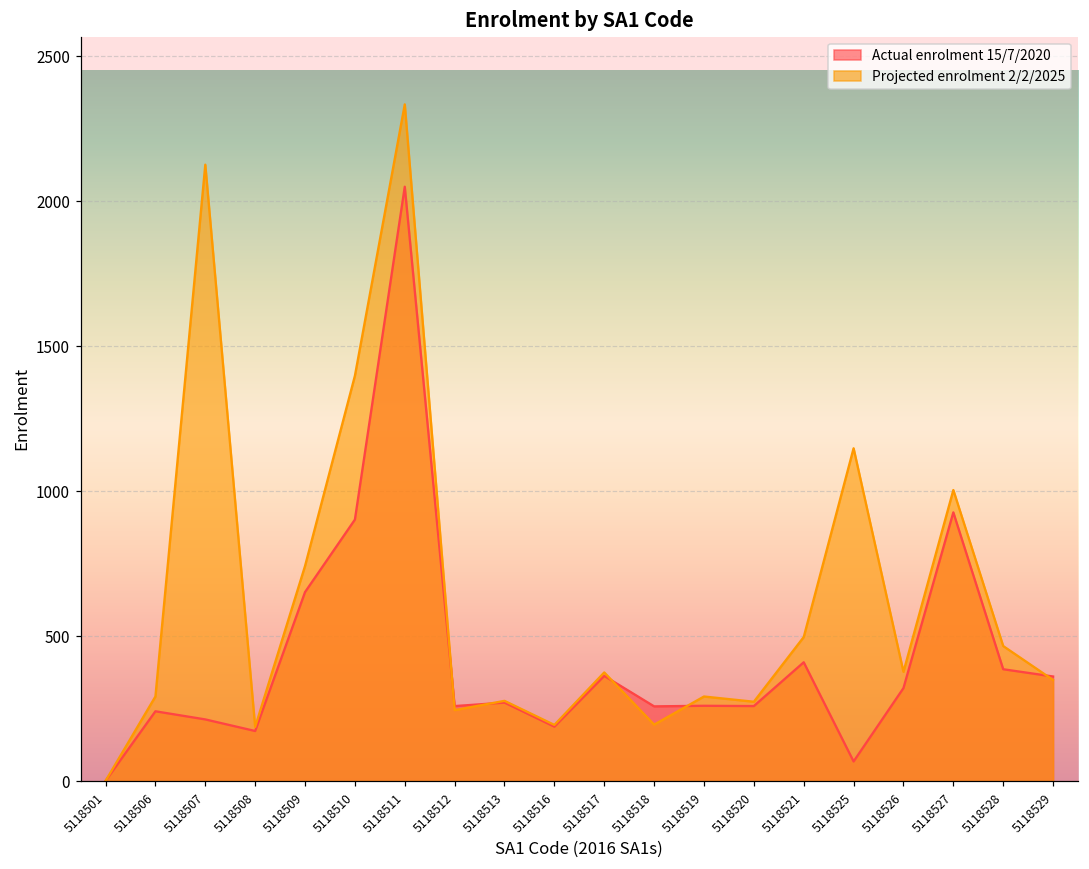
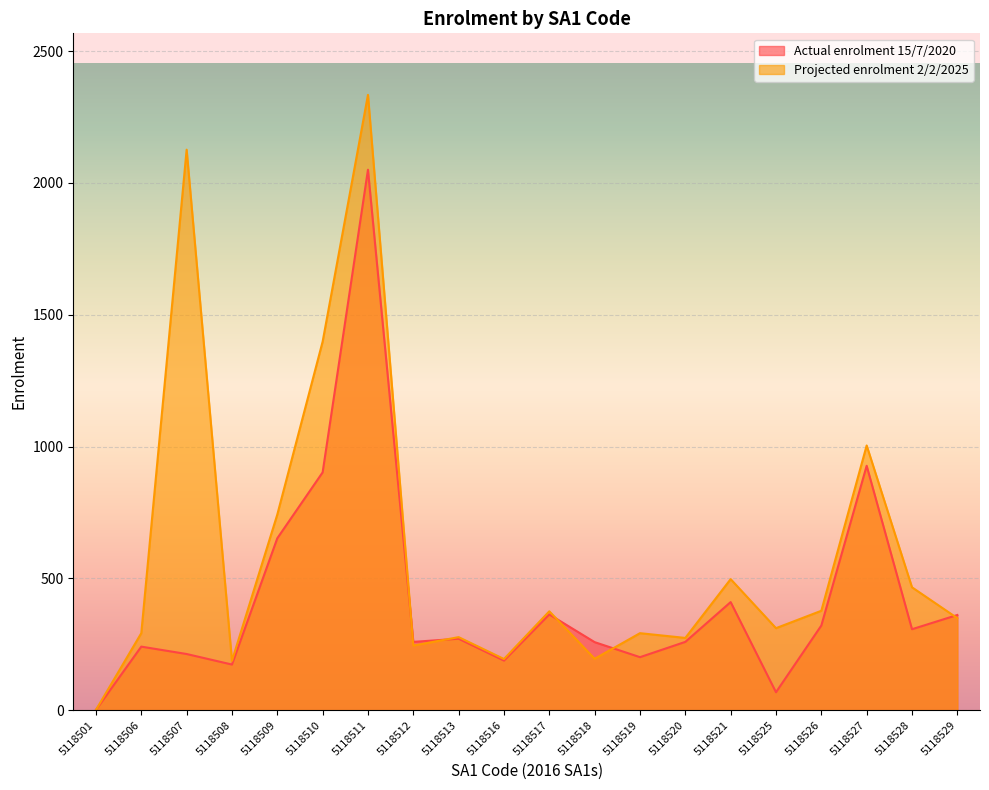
Actual enrolment 15/7/2020, 5118519: 260 -> 200
Projected enrolment 2/2/2025, 5118525: 1150 -> 310
Actual enrolment 15/7/2020, 5118528: 390 -> 310
